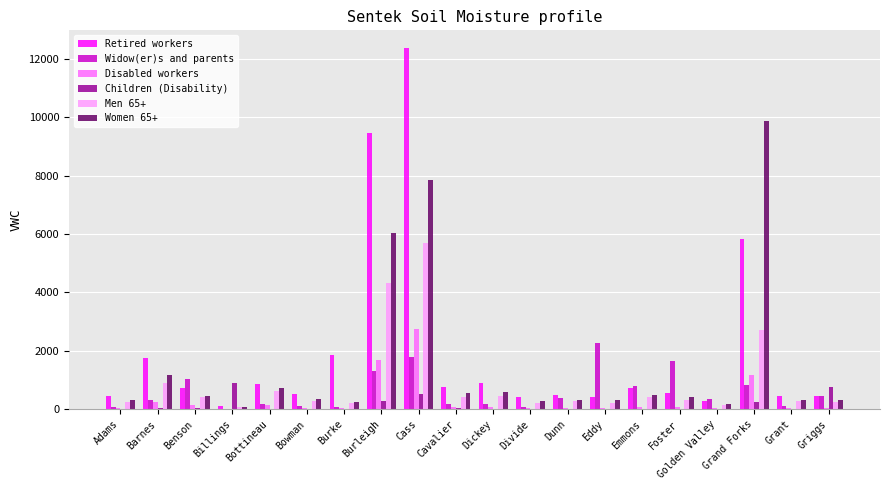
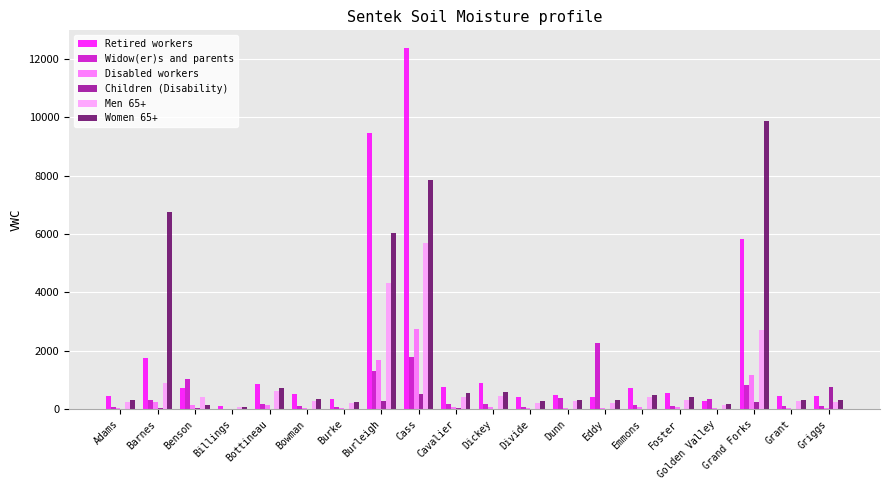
Women 65+, Barnes: 1200 -> 6800
Women 65+, Benson: 400 -> 200
Children (Disability), Billings: 900 -> 0
Retired workers, Burke: 1900 -> 400
Widow(er)s and parents, Emmons: 800 -> 100
Widow(er)s and parents, Foster: 1700 -> 100
Widow(er)s and parents, Griggs: 400 -> 100
